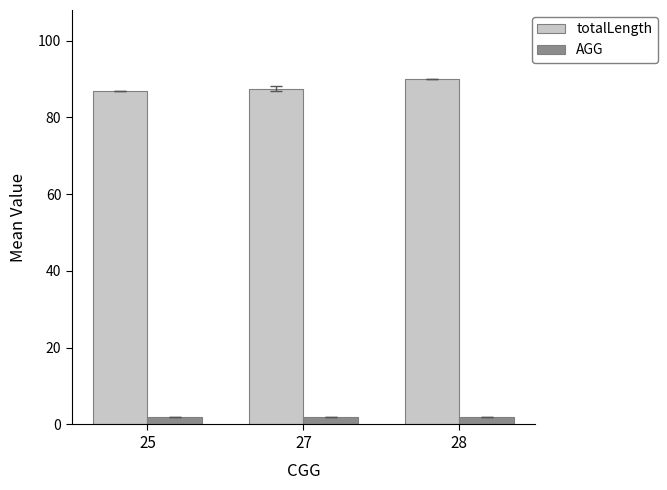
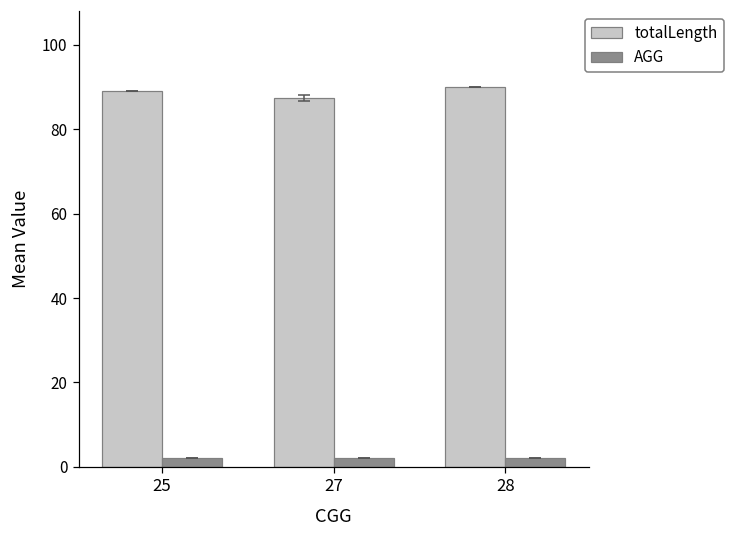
totalLength, 25: 87 -> 89
